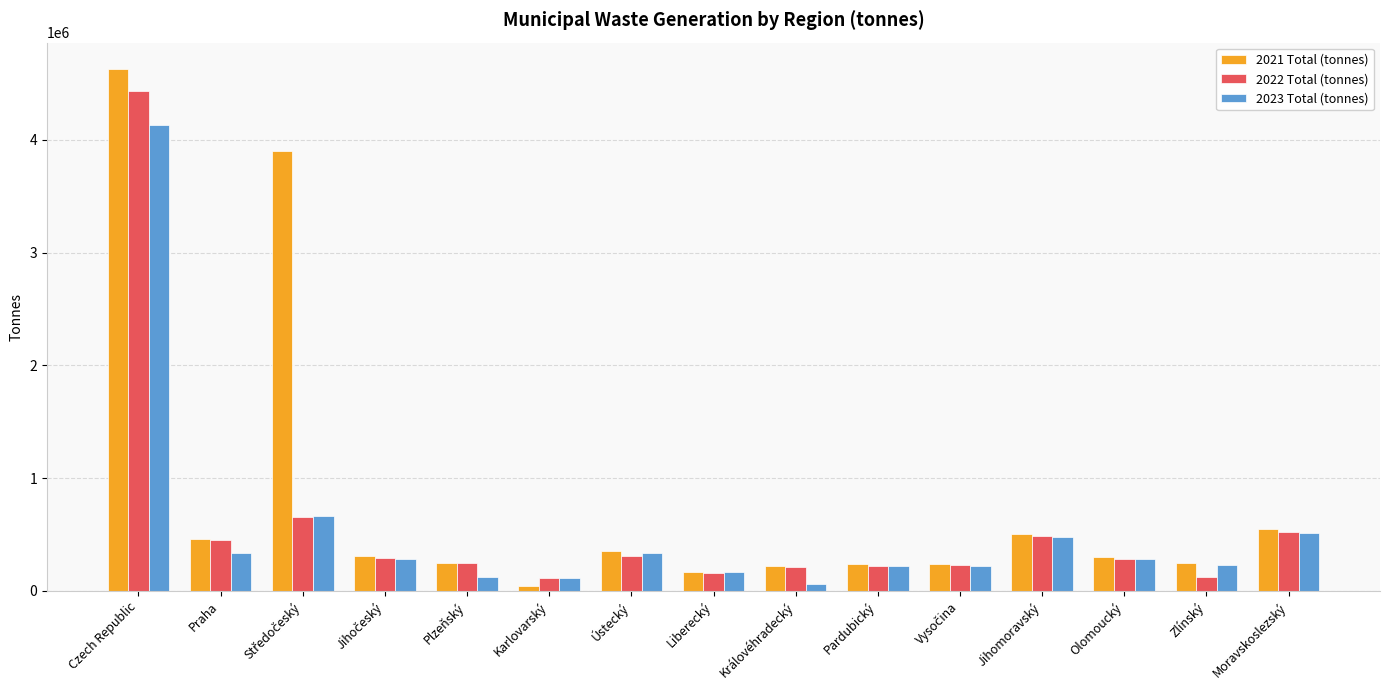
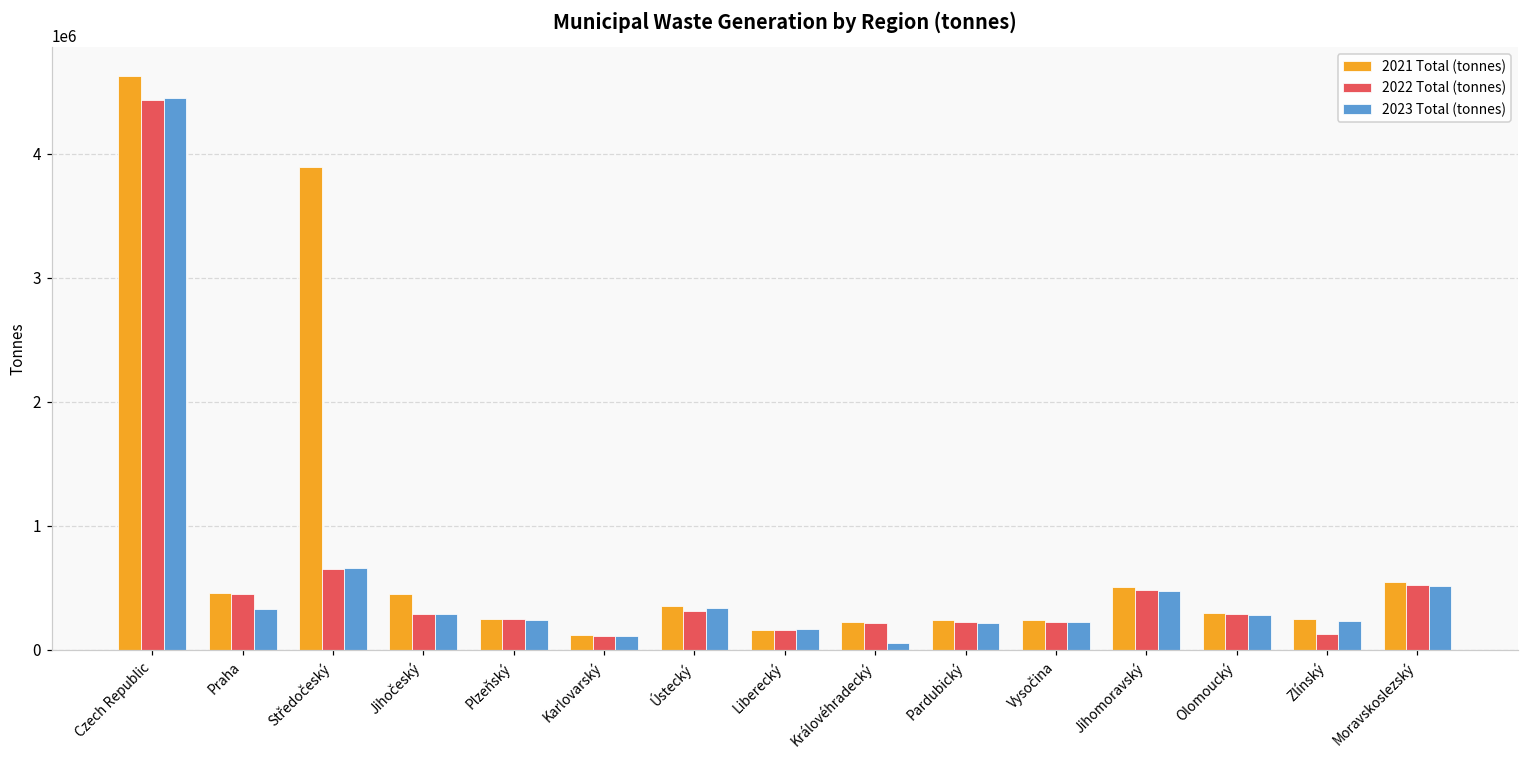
2023 Total (tonnes), Czech Republic: 4130000 -> 4450000
2021 Total (tonnes), Jihočeský: 310000 -> 450000
2023 Total (tonnes), Plzeňský: 130000 -> 240000
2021 Total (tonnes), Karlovarský: 40000 -> 120000
